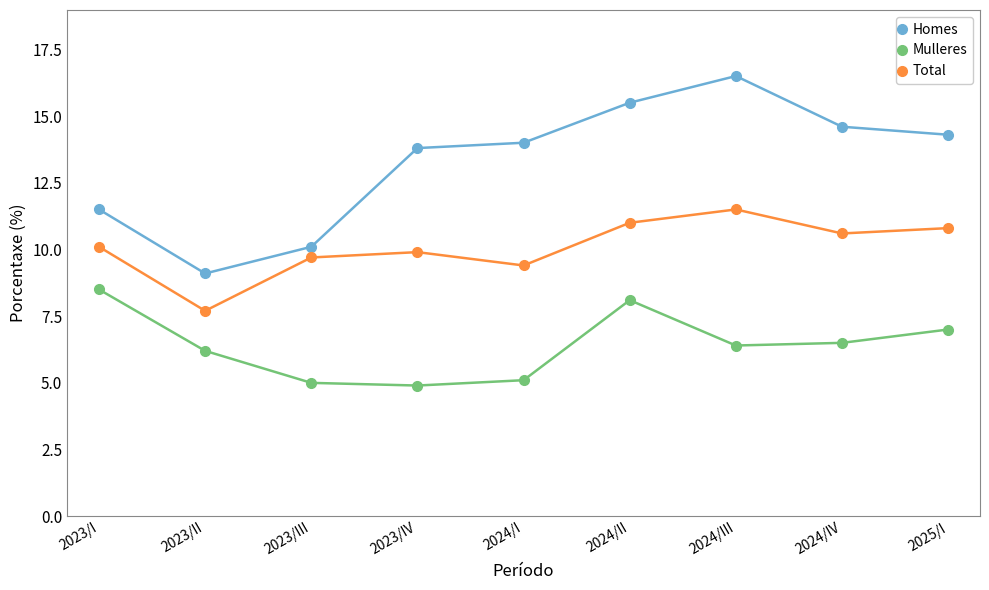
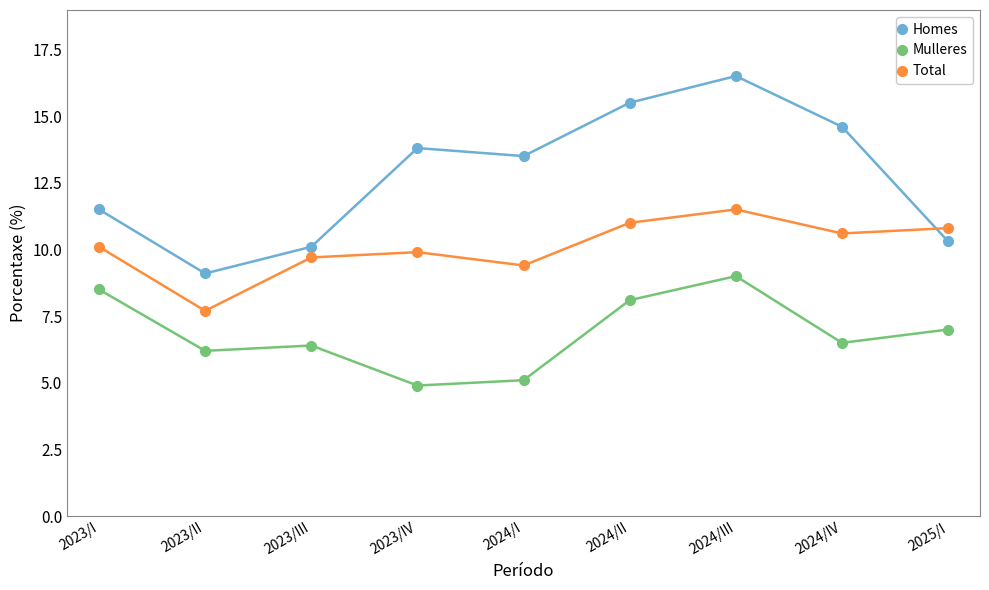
Mulleres, 2023/III: 5.0 -> 6.4
Homes, 2024/I: 14.0 -> 13.5
Mulleres, 2024/III: 6.4 -> 9.0
Homes, 2025/I: 14.3 -> 10.3
